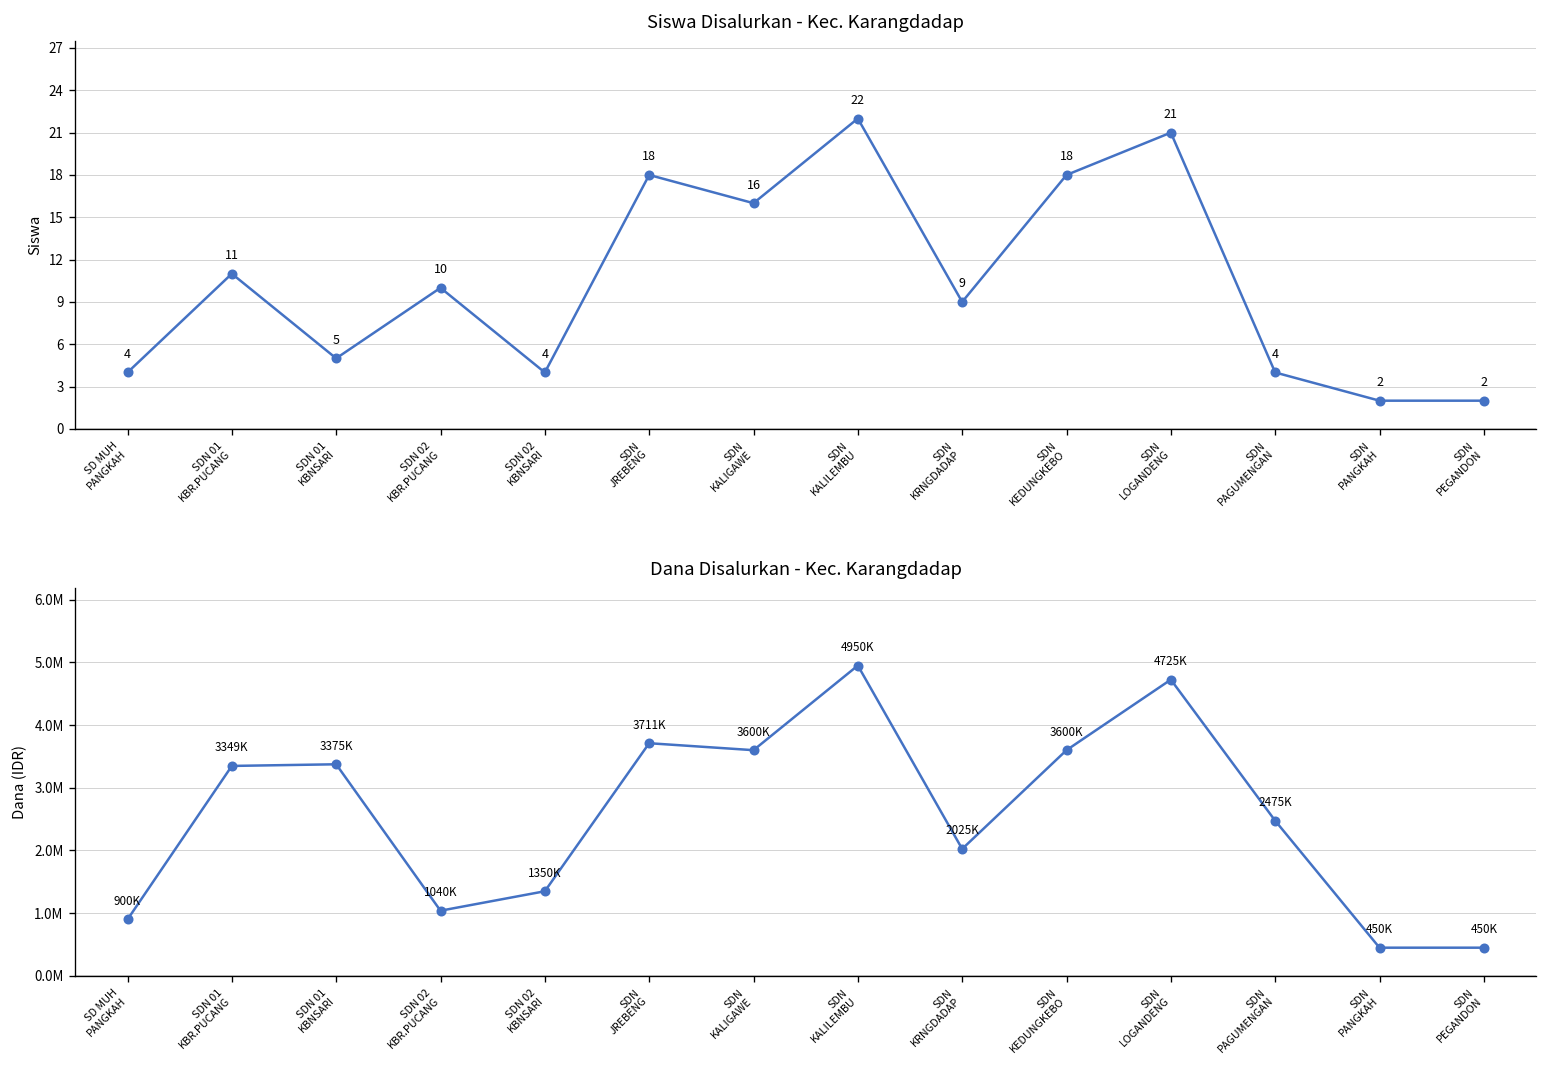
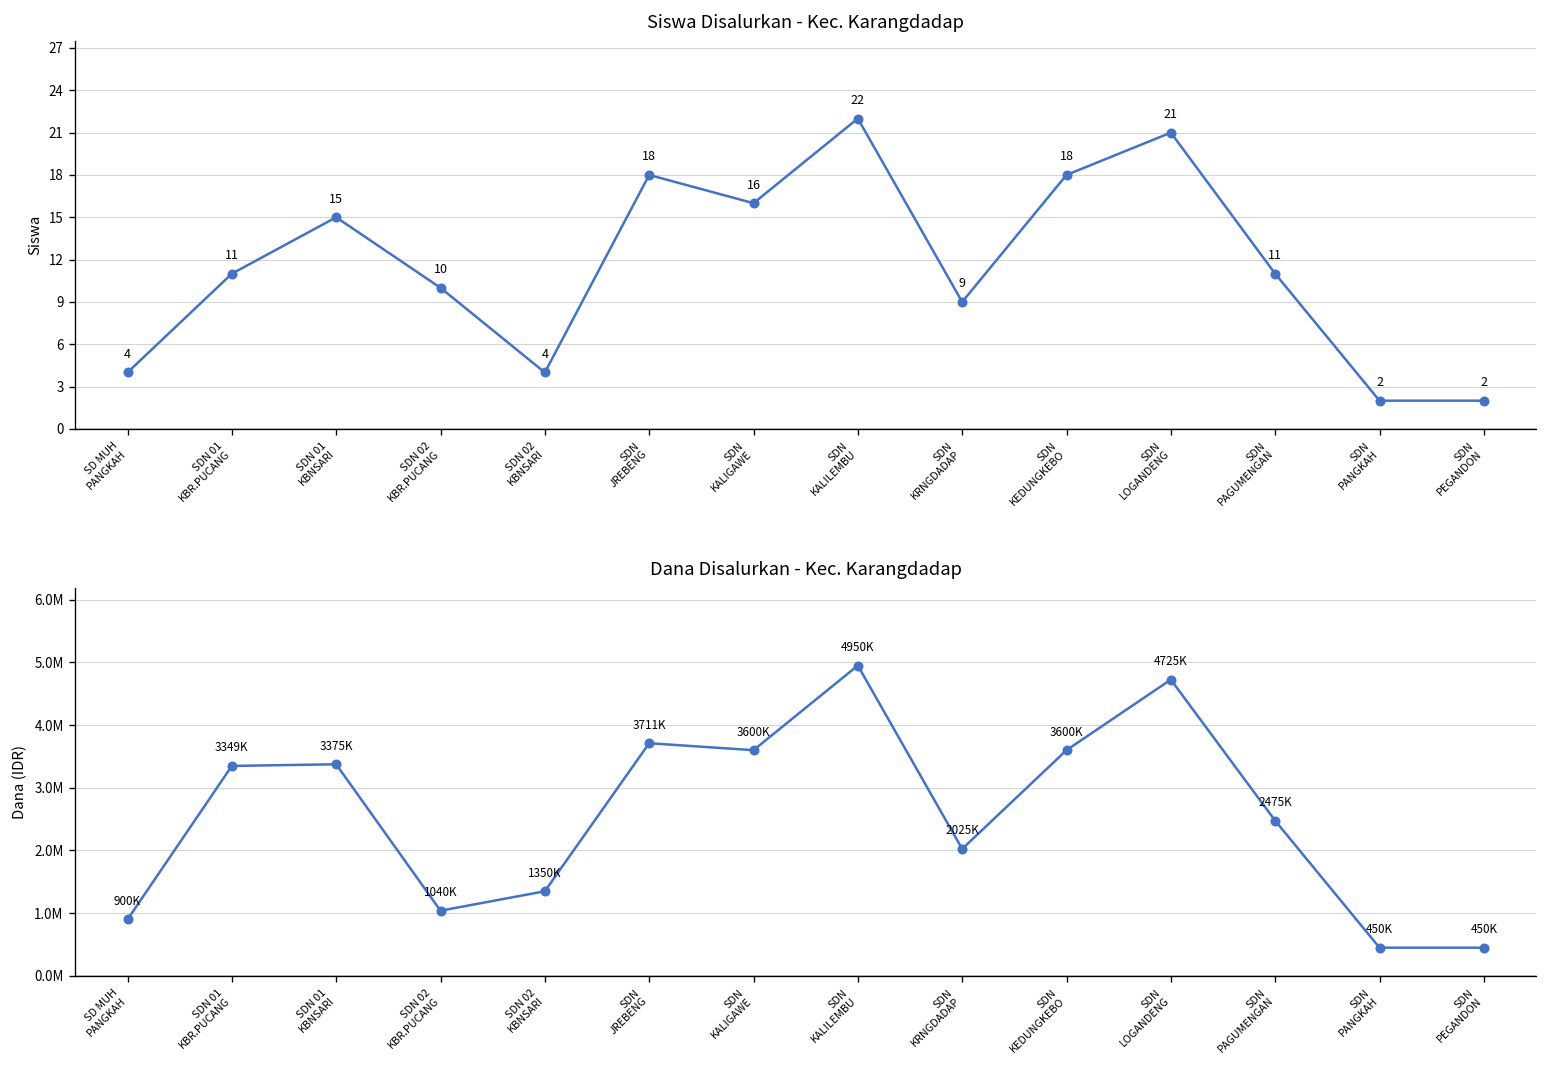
Siswa Disalurkan - Kec. Karangdadap, SDN 01 KBNSARI: 5 -> 15
Siswa Disalurkan - Kec. Karangdadap, SDN PAGUMENGAN: 4 -> 11
